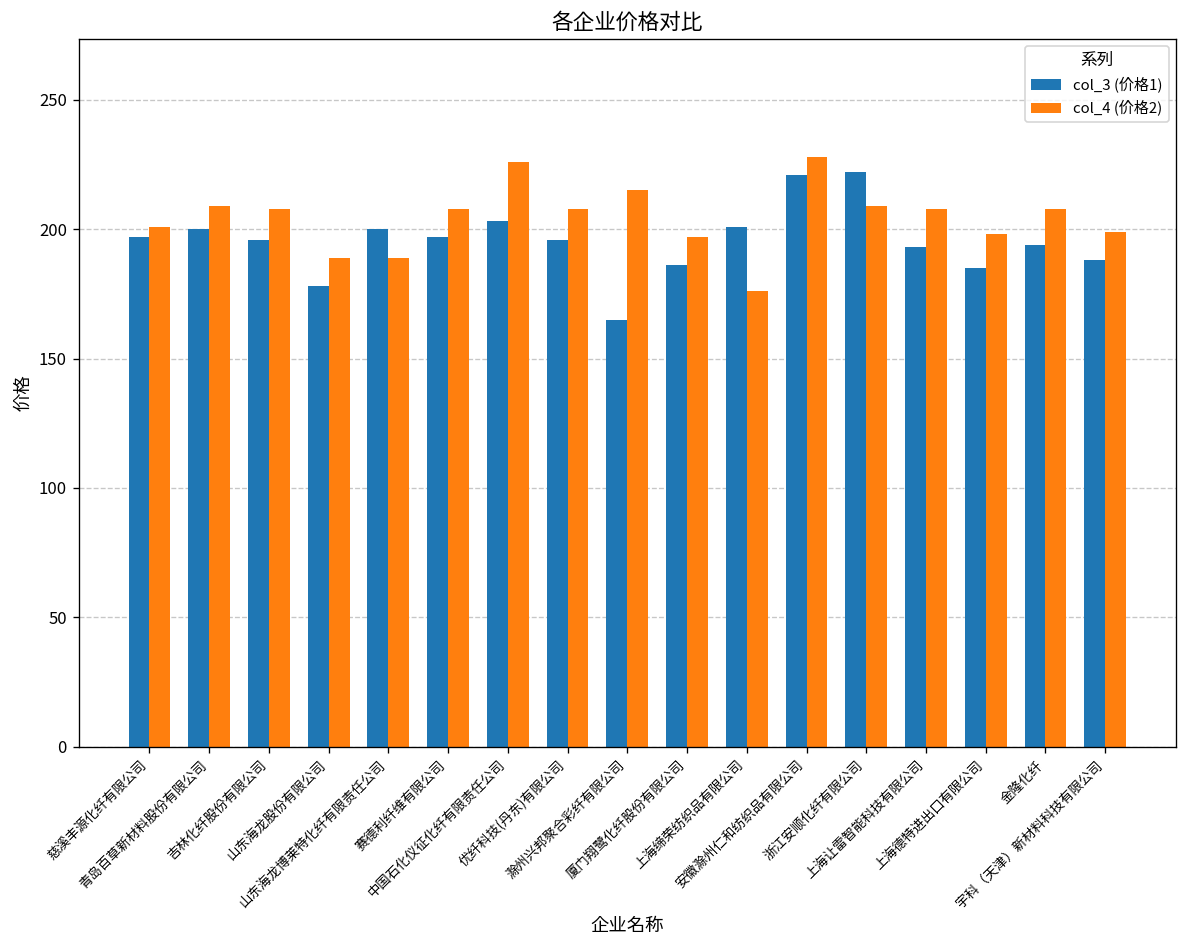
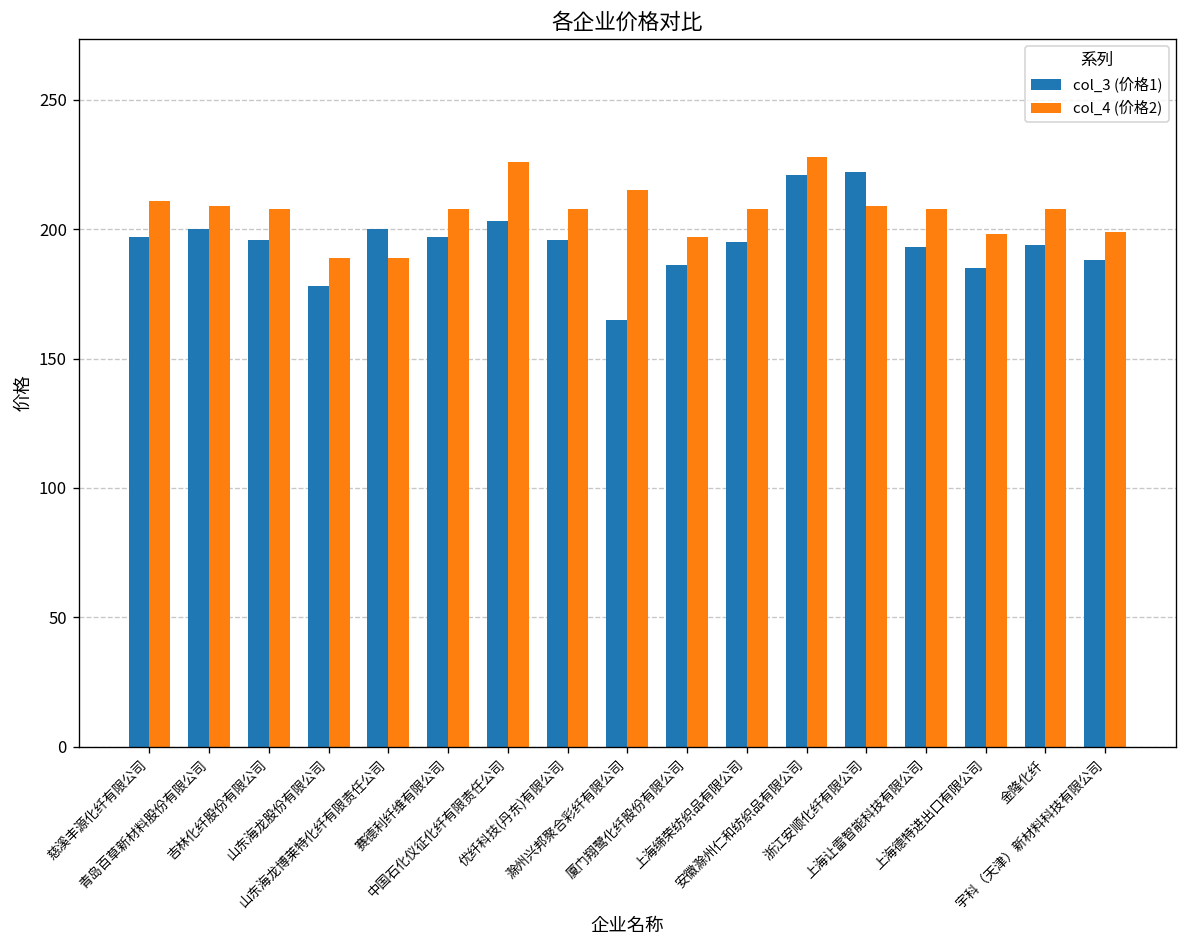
col_4 (价格2), 慈溪丰源化纤有限公司: 201 -> 211
col_3 (价格1), 上海缔荣纺织品有限公司: 201 -> 195
col_4 (价格2), 上海缔荣纺织品有限公司: 176 -> 208
